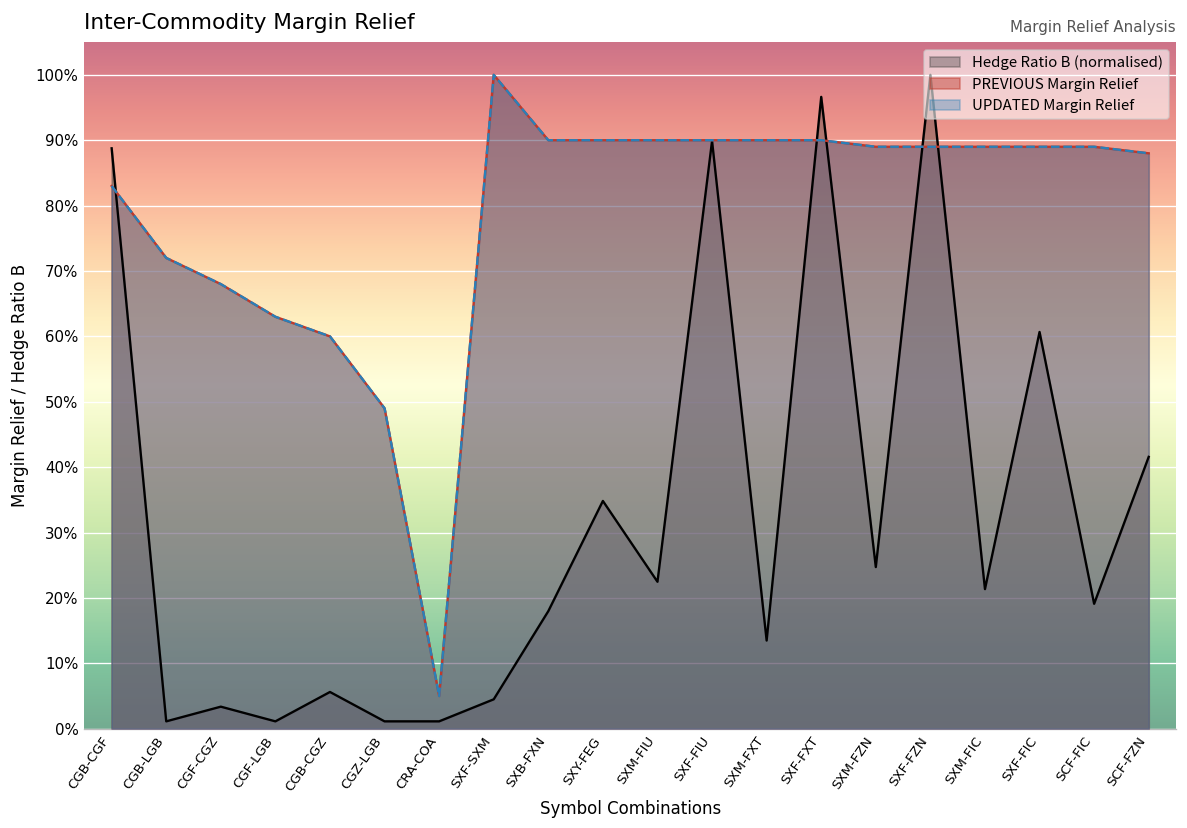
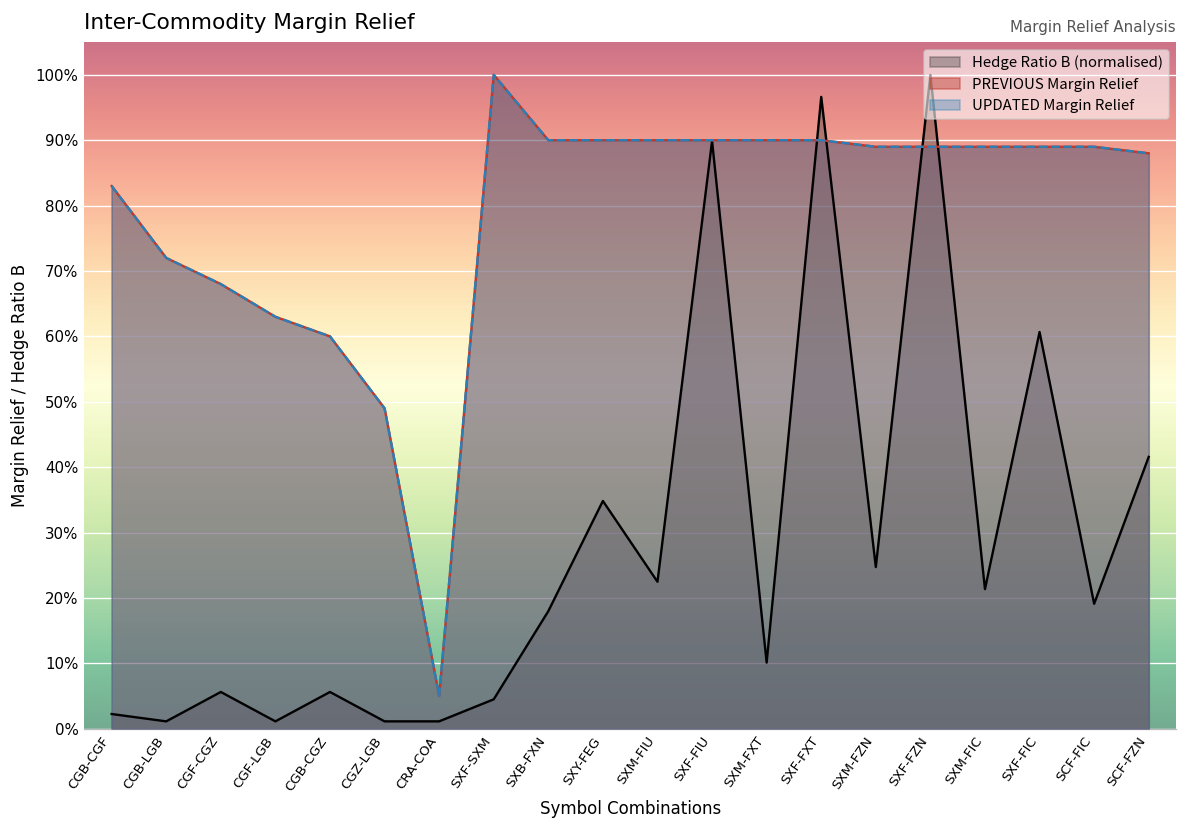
Hedge Ratio B (normalised), CGB-CGF: 89% -> 2%
Hedge Ratio B (normalised), CGF-CGZ: 3% -> 6%
Hedge Ratio B (normalised), SXM-FXT: 13% -> 10%
